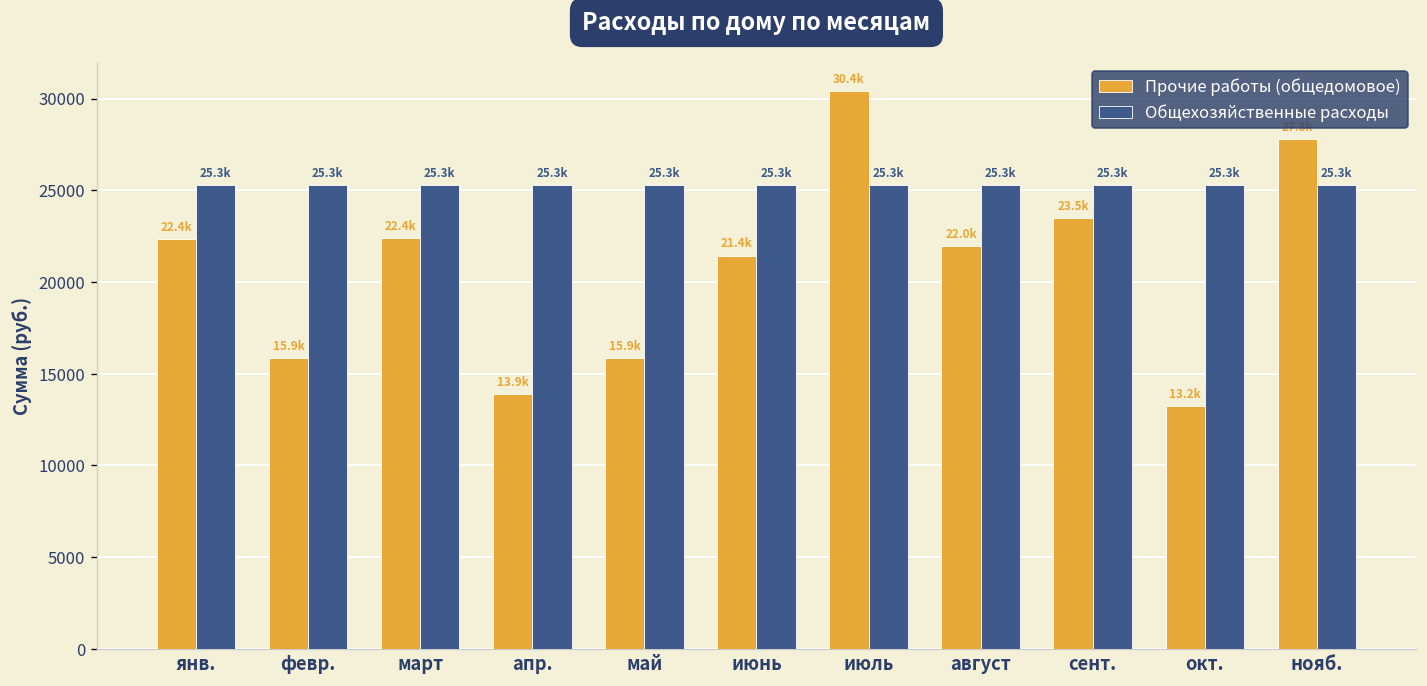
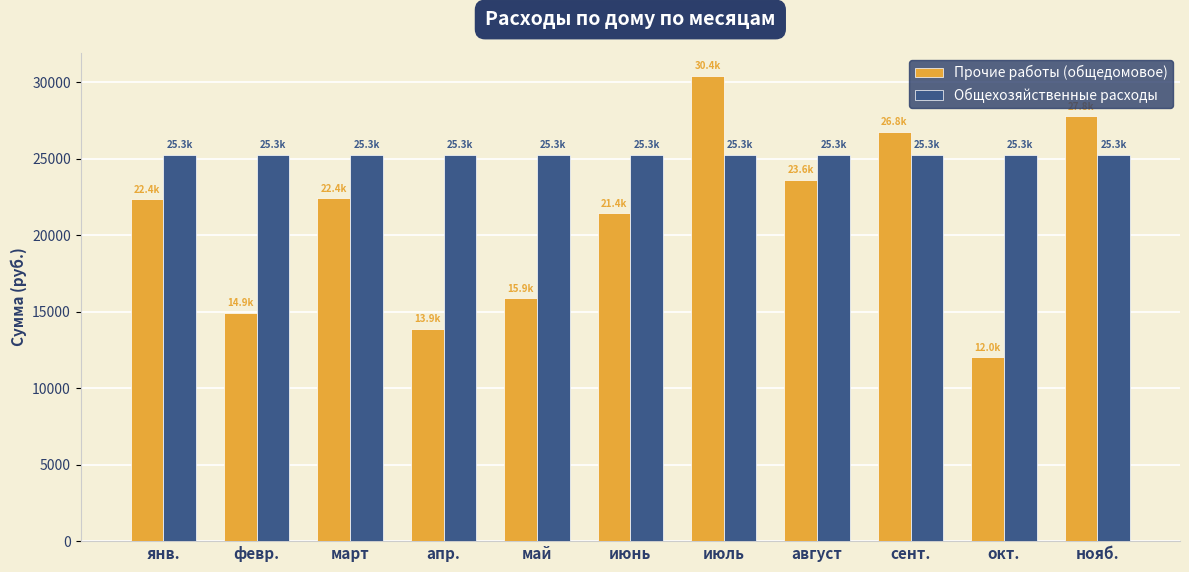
Прочие работы (общедомовое), февр.: 15.9k -> 14.9k
Прочие работы (общедомовое), август: 22.0k -> 23.6k
Прочие работы (общедомовое), сент.: 23.5k -> 26.8k
Прочие работы (общедомовое), окт.: 13.2k -> 12.0k
